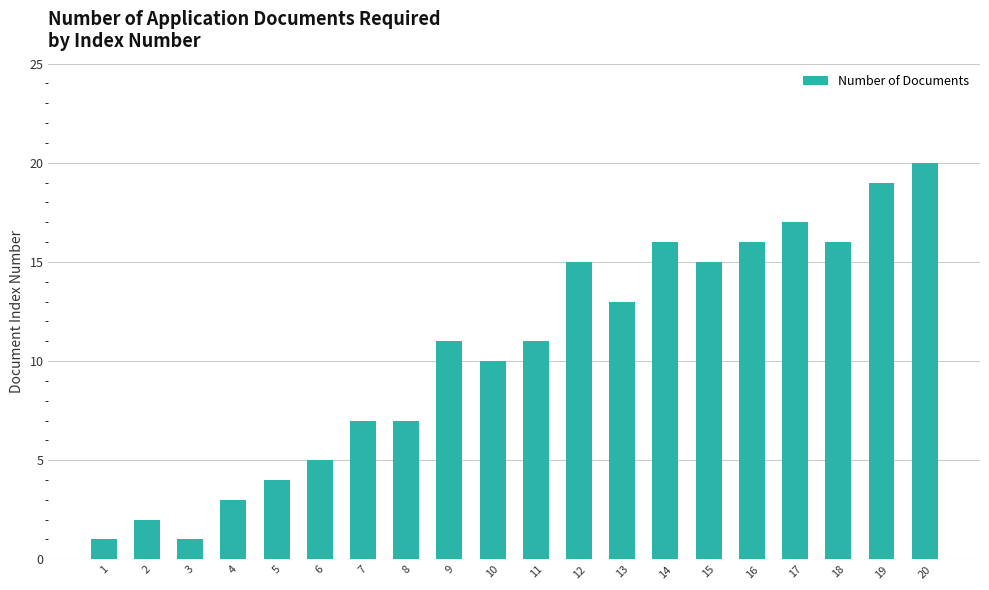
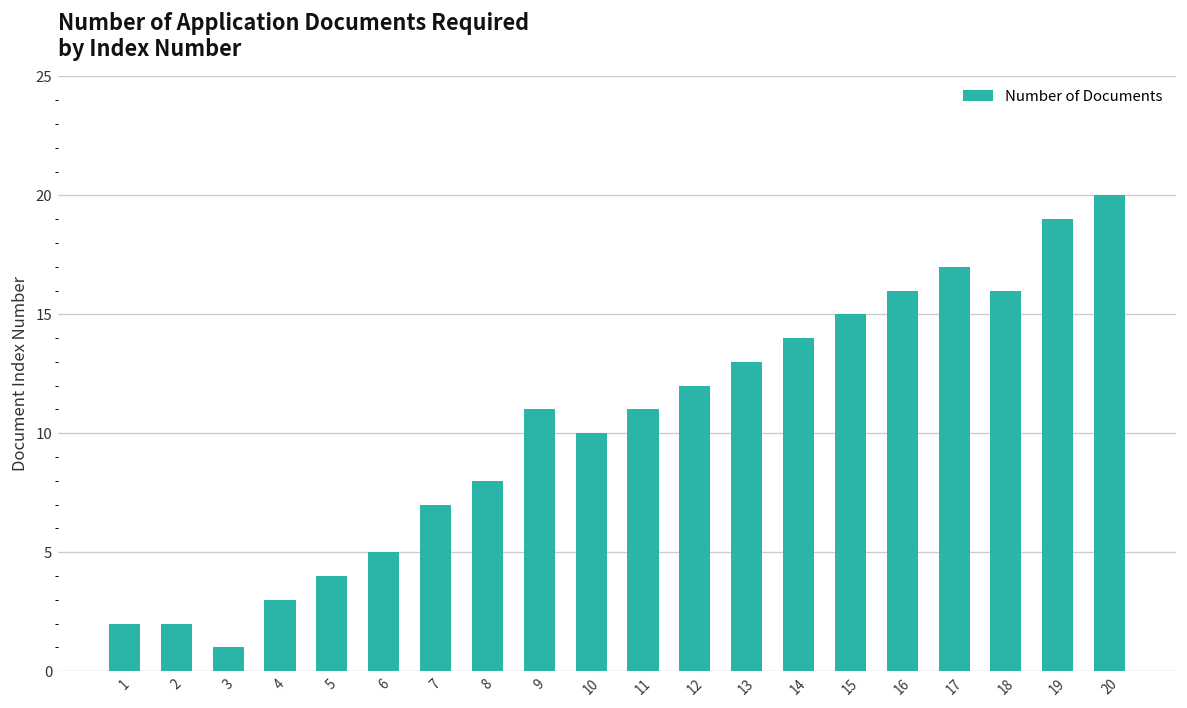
1: 1 -> 2
8: 7 -> 8
12: 15 -> 12
14: 16 -> 14
